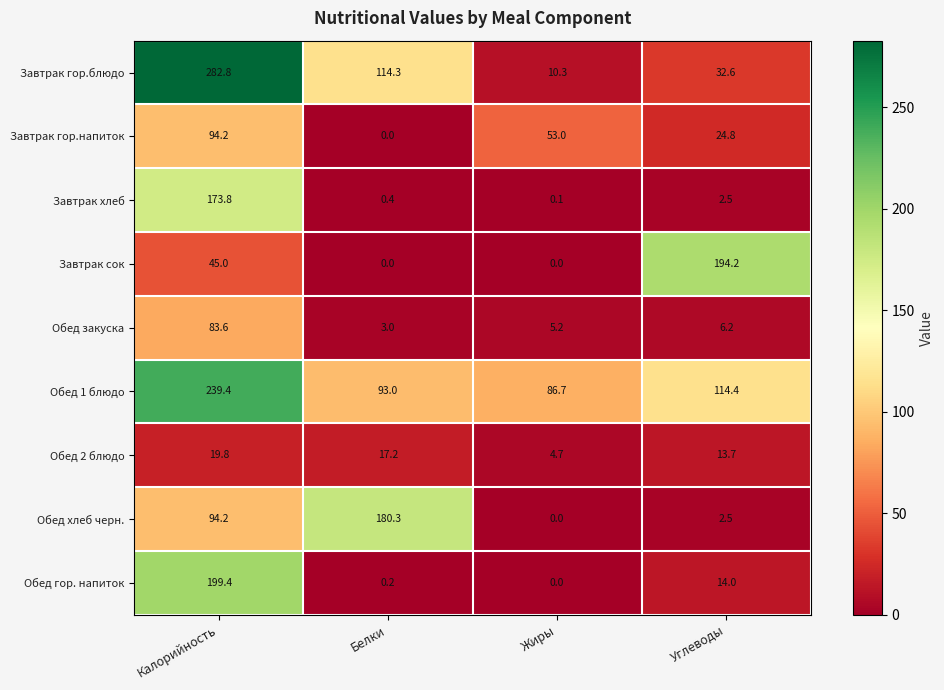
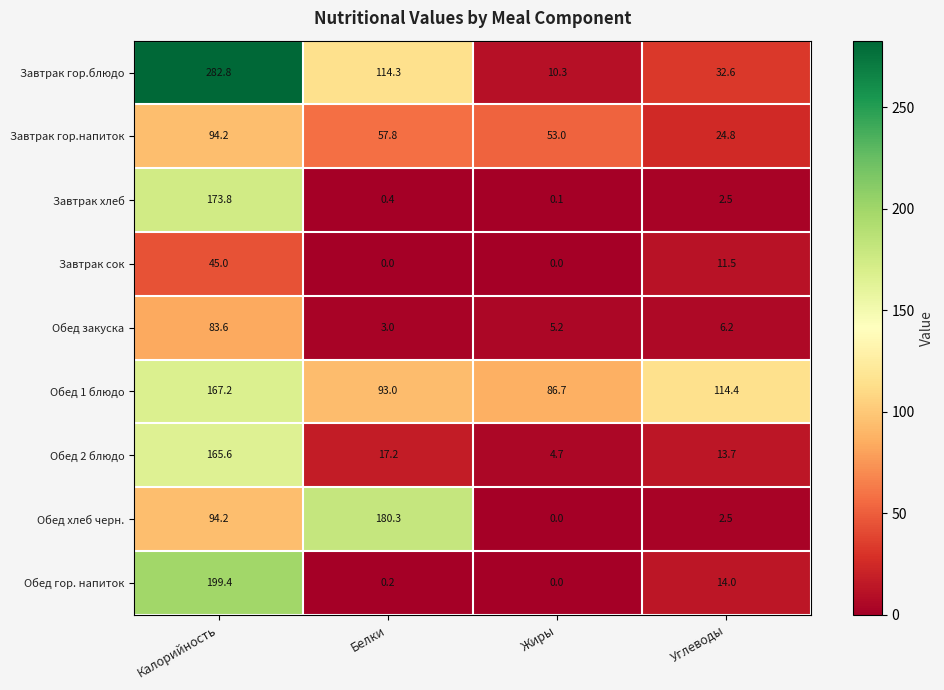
Завтрак гор.напиток, Белки: 0.0 -> 57.8
Завтрак сок, Углеводы: 194.2 -> 11.5
Обед 1 блюдо, Калорийность: 239.4 -> 167.2
Обед 2 блюдо, Калорийность: 19.8 -> 165.6
